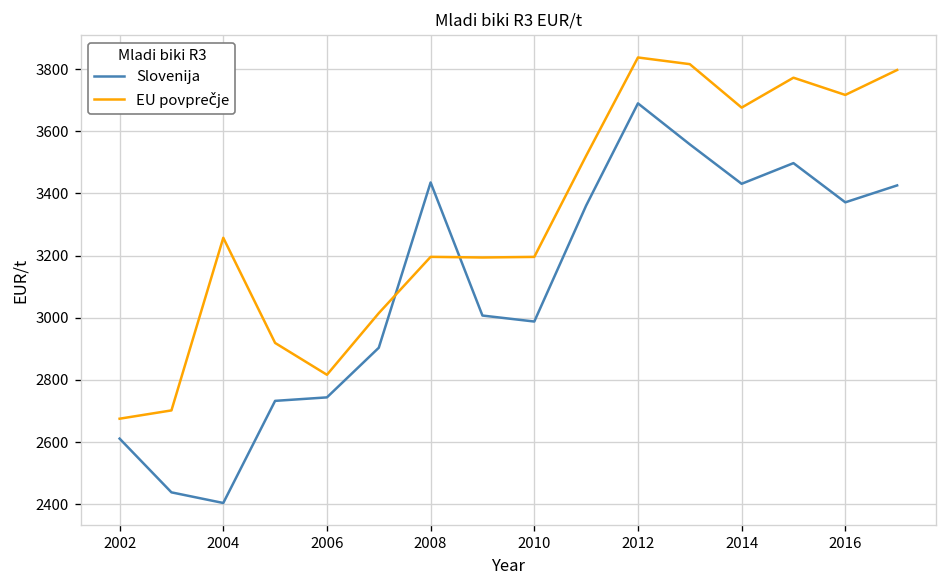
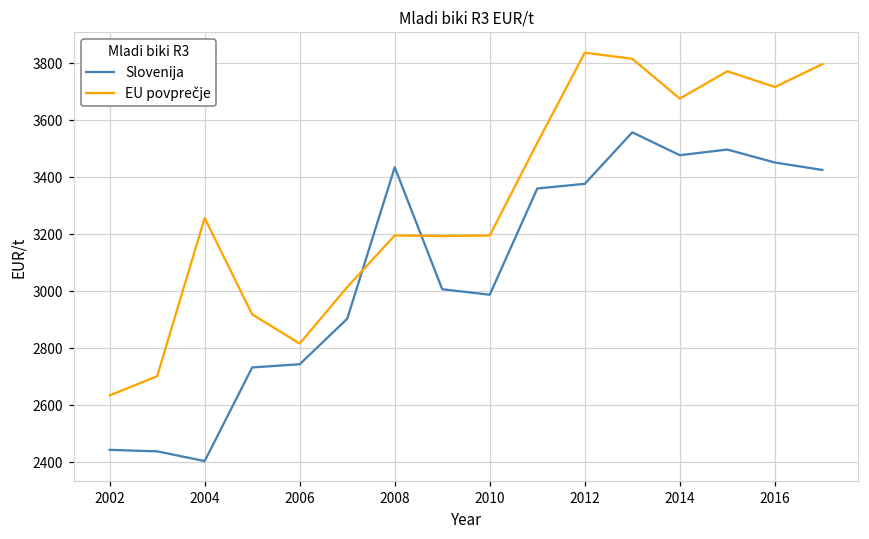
Slovenija, 2002: 2610 -> 2440
EU povprečje, 2002: 2680 -> 2630
Slovenija, 2012: 3690 -> 3380
Slovenija, 2014: 3430 -> 3480
Slovenija, 2016: 3370 -> 3450
